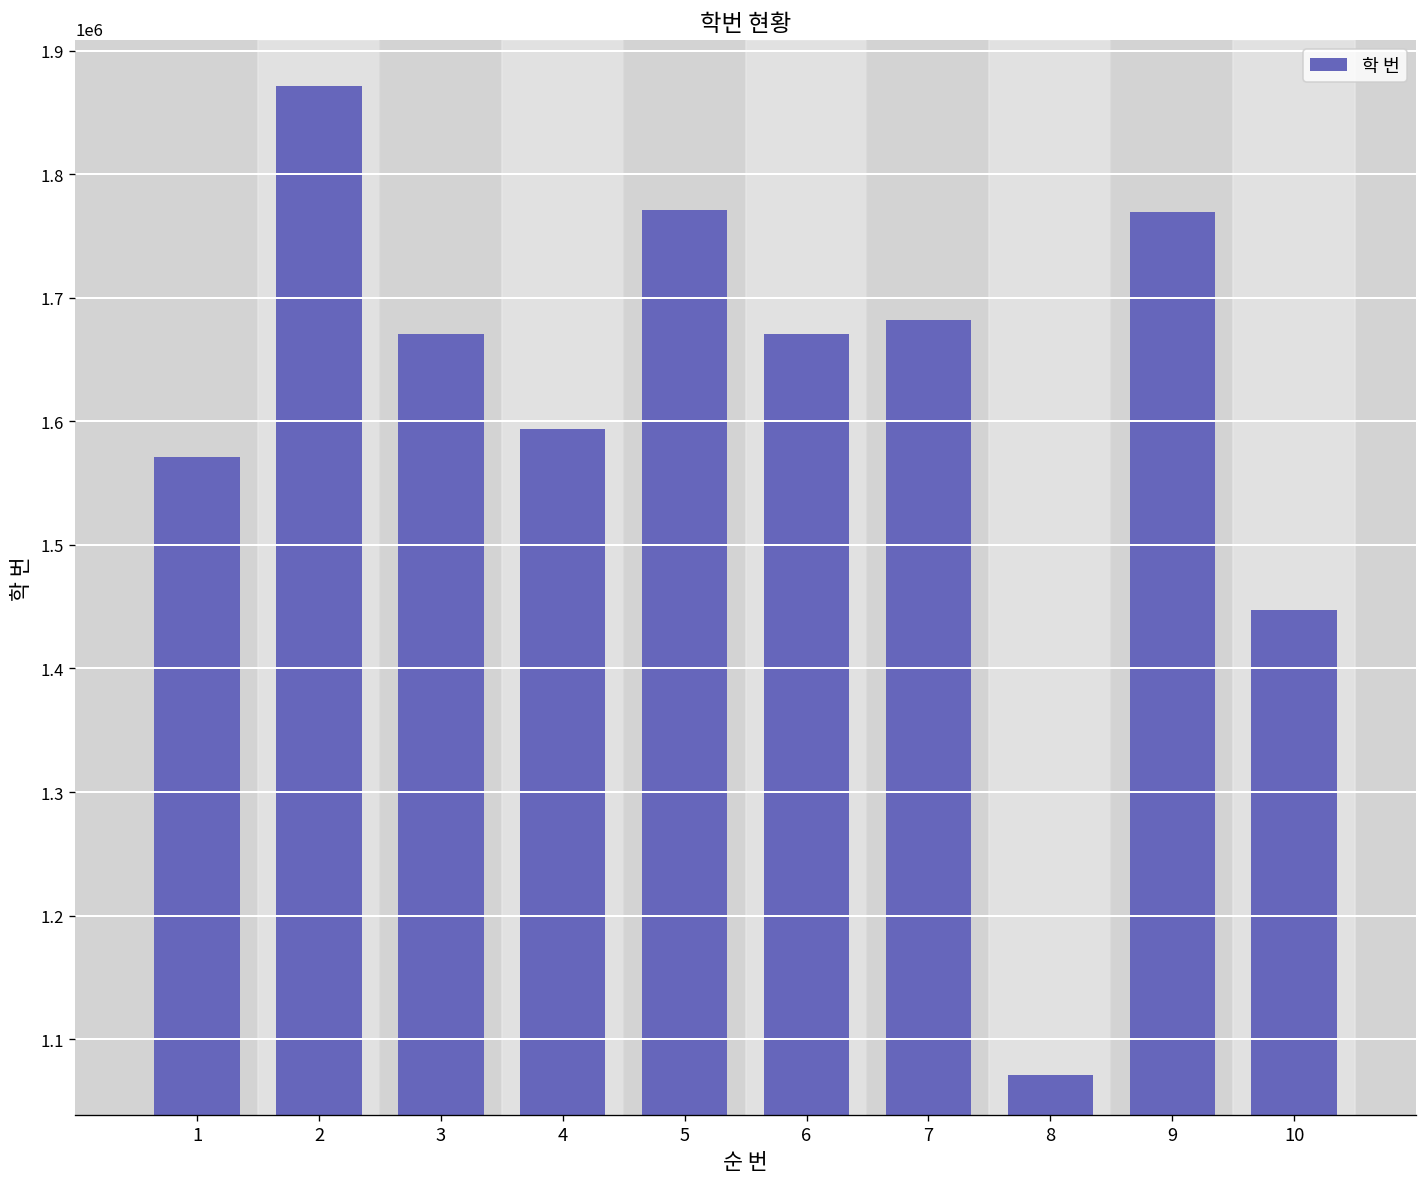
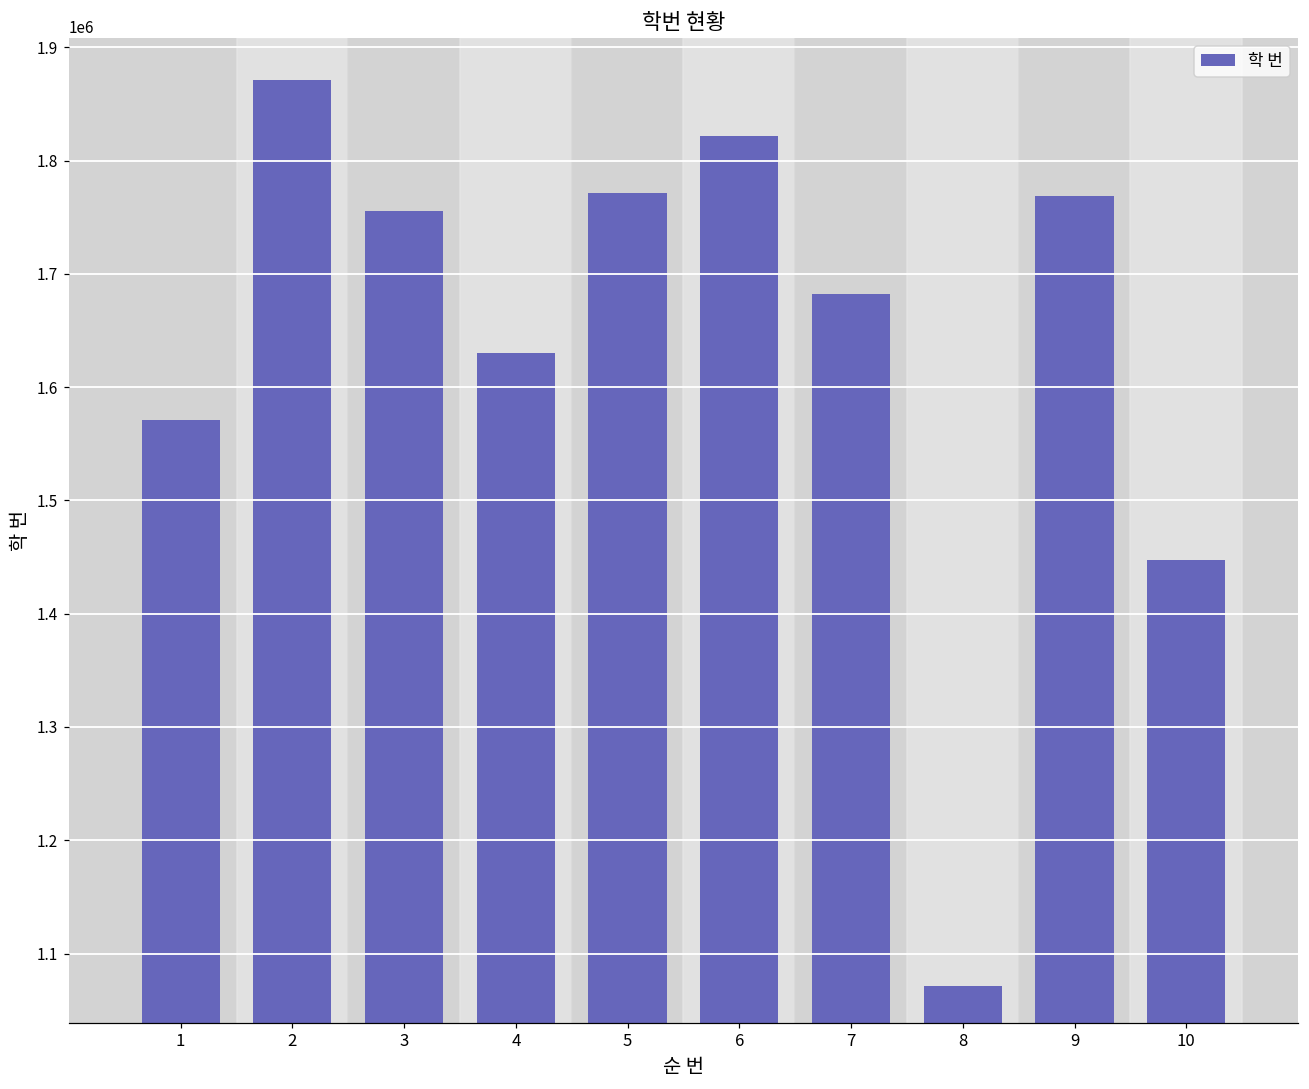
3: 1671000 -> 1755000
4: 1594000 -> 1630000
6: 1671000 -> 1822000
